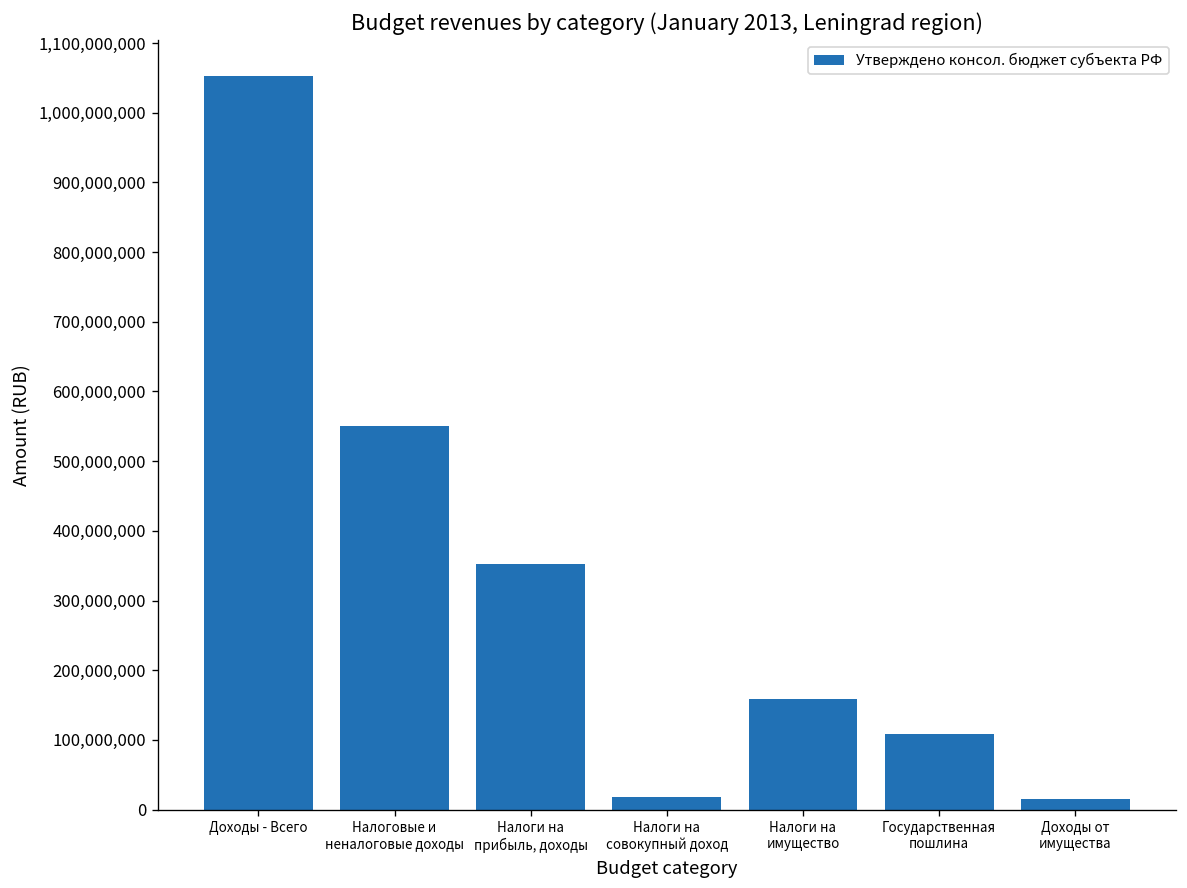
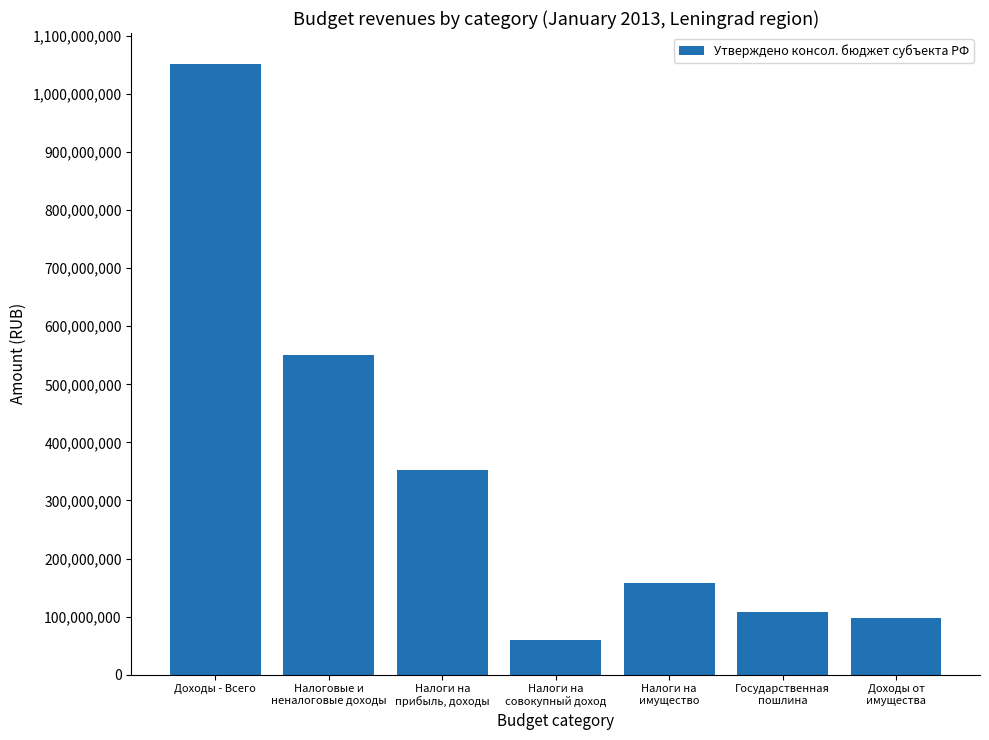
Налоги на совокупный доход: 20,000,000 -> 60,000,000
Доходы от имущества: 20,000,000 -> 100,000,000
